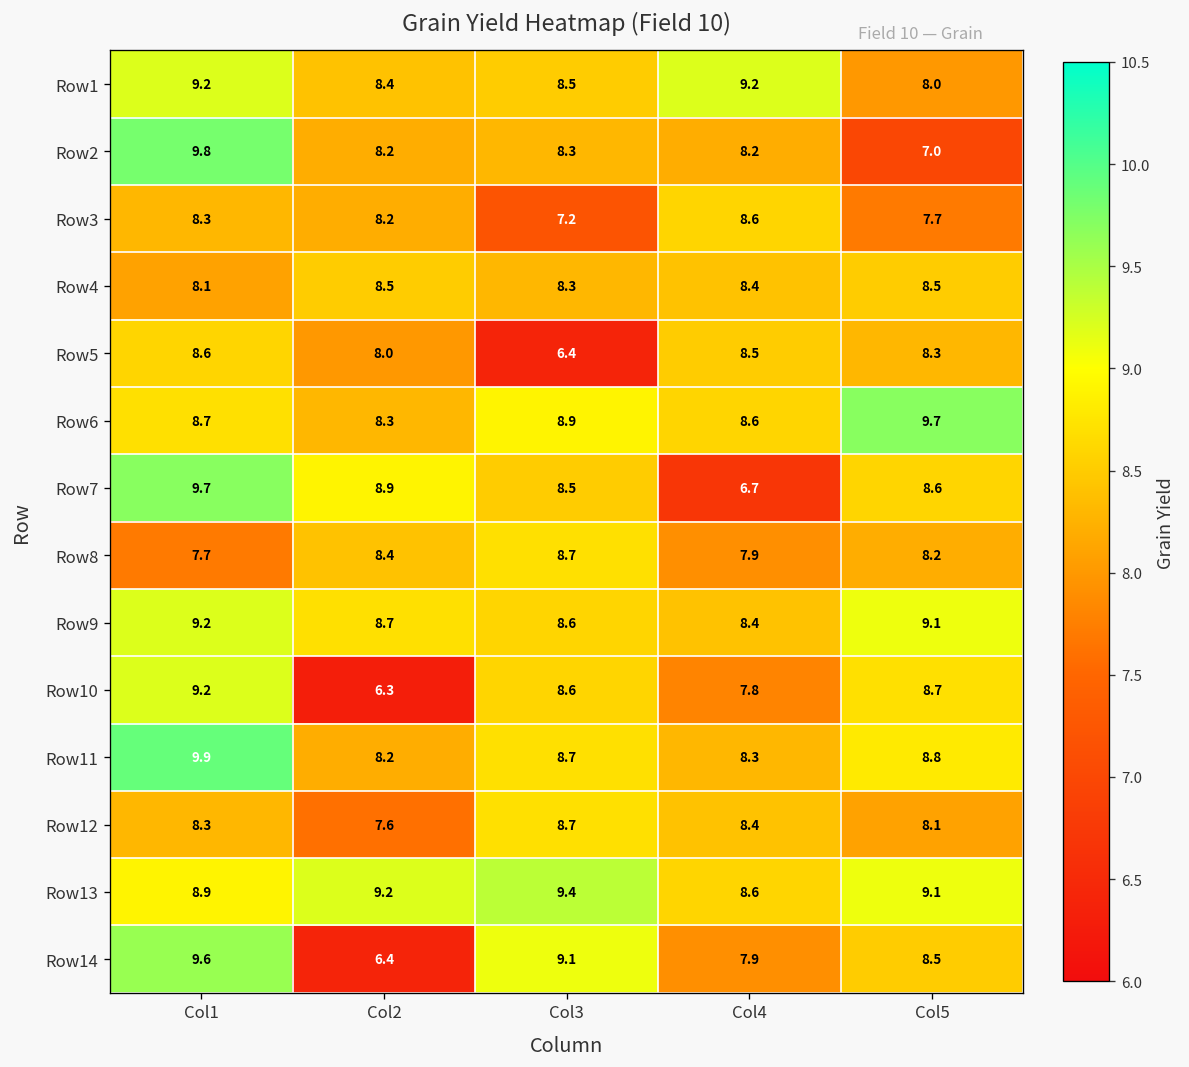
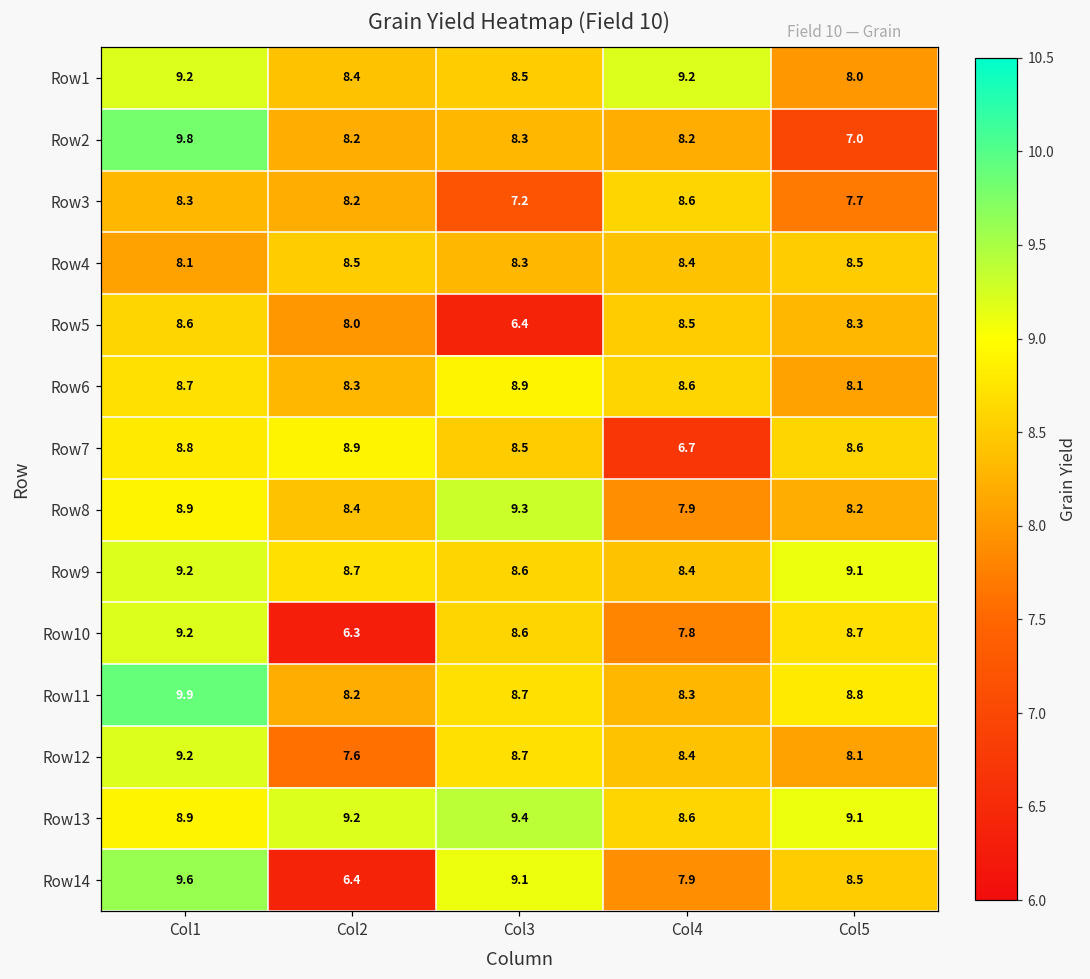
Row6, Col5: 9.7 -> 8.1
Row7, Col1: 9.7 -> 8.8
Row8, Col1: 7.7 -> 8.9
Row8, Col3: 8.7 -> 9.3
Row12, Col1: 8.3 -> 9.2
